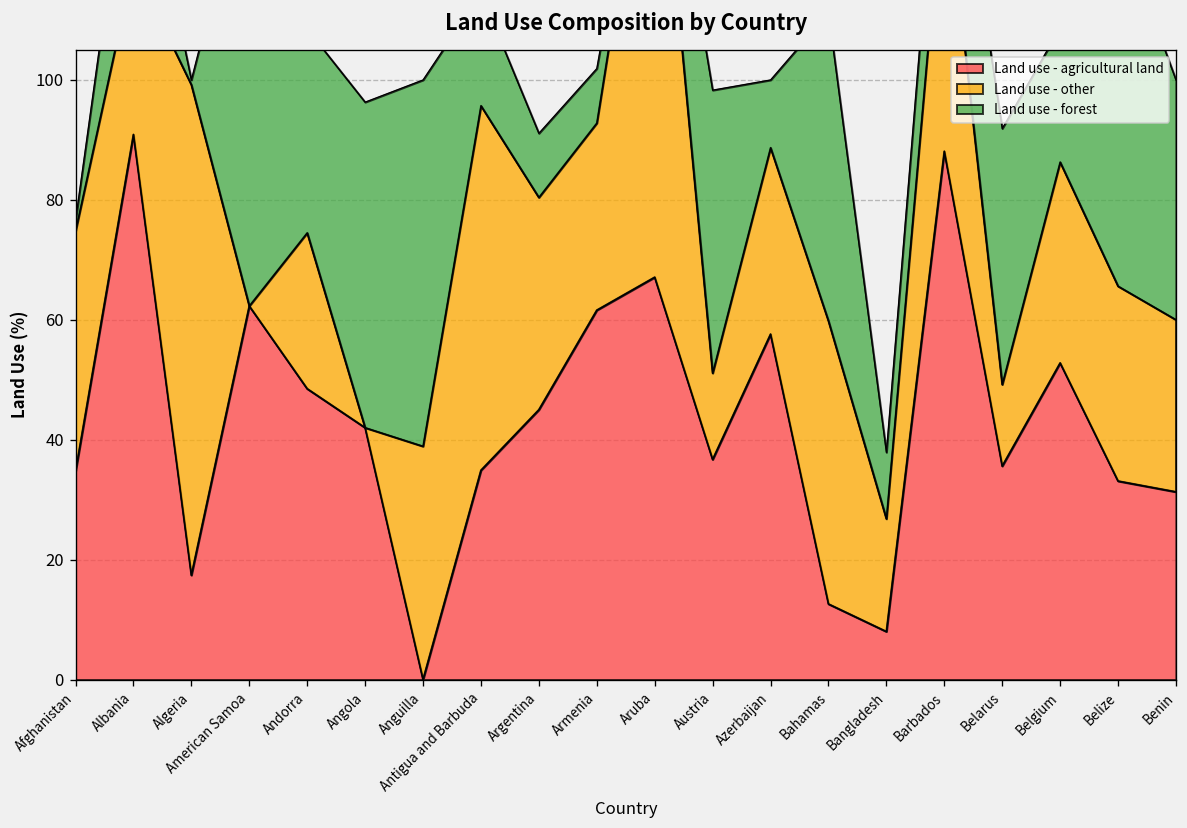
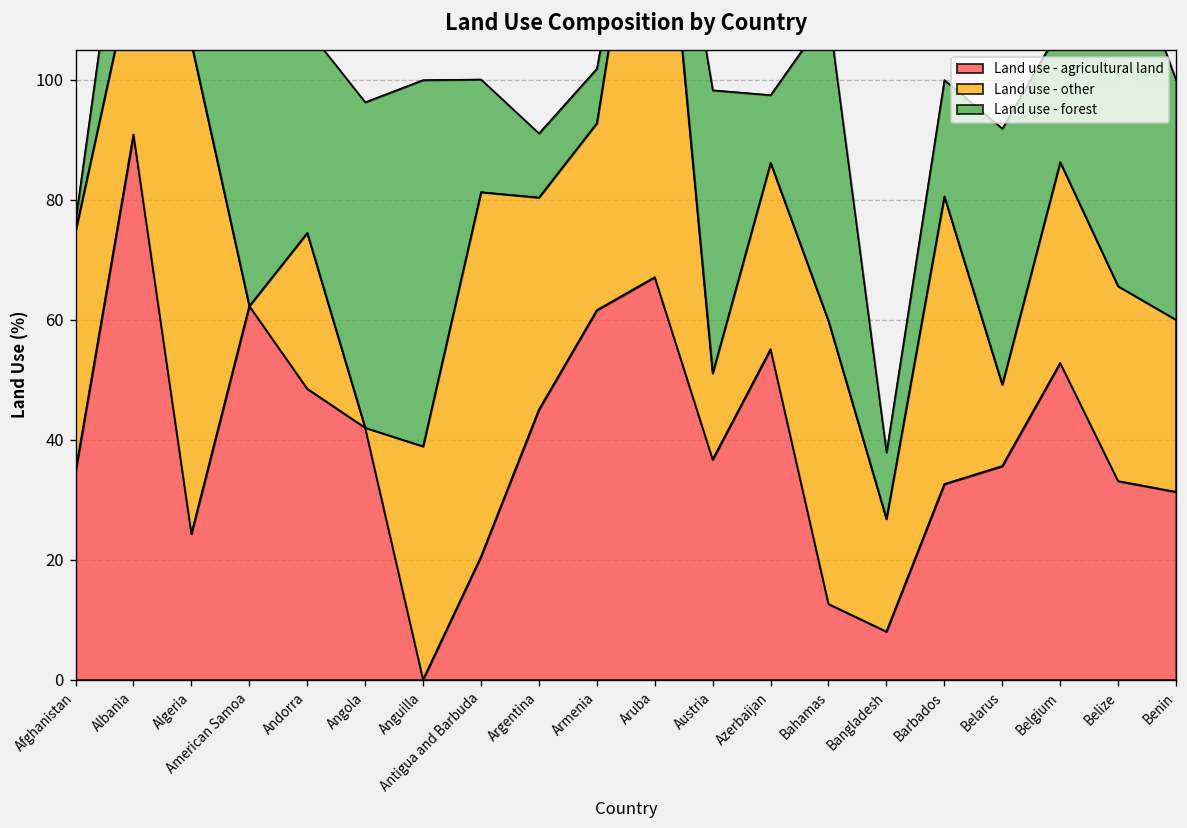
Land use - agricultural land, Algeria: 17 -> 24
Land use - agricultural land, Antigua and Barbuda: 35 -> 21
Land use - agricultural land, Azerbaijan: 58 -> 55
Land use - agricultural land, Barbados: 88 -> 33
